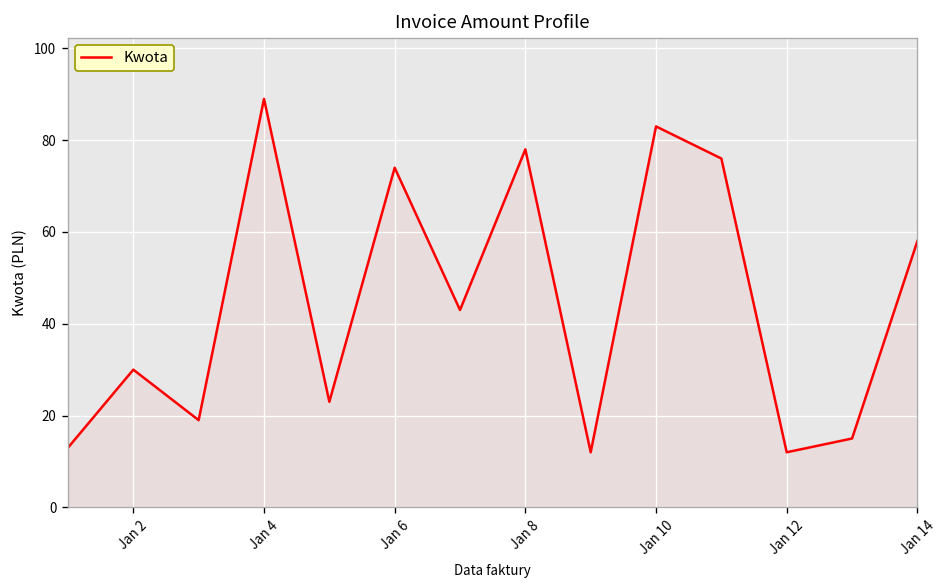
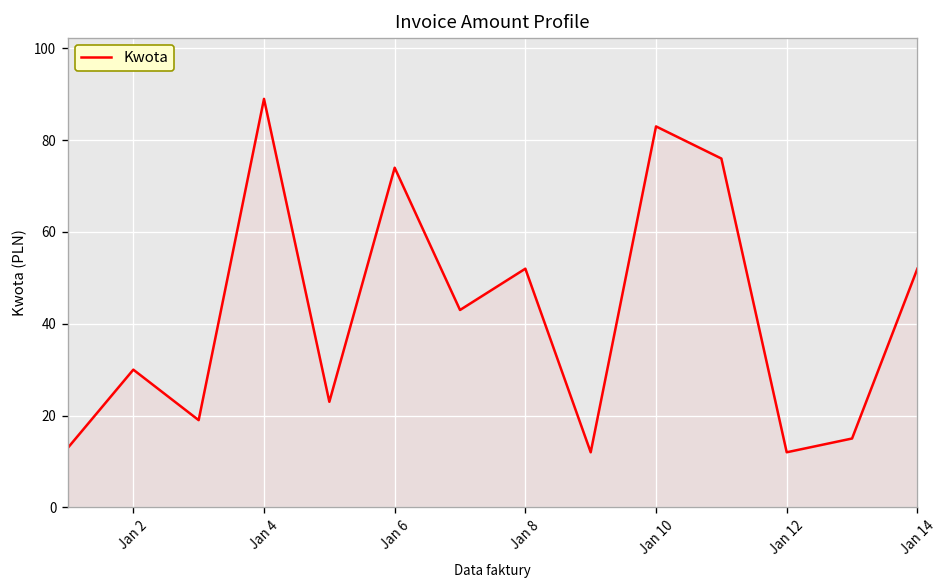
Jan 8: 78 -> 52
Jan 14: 58 -> 52
